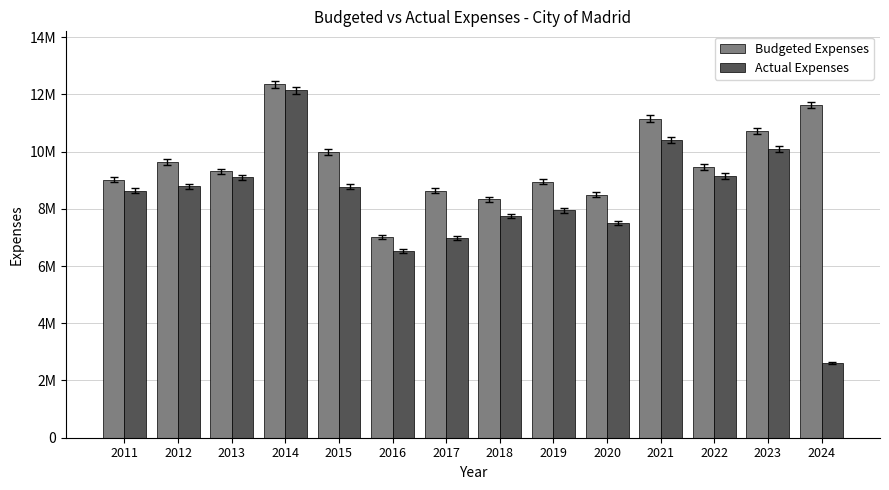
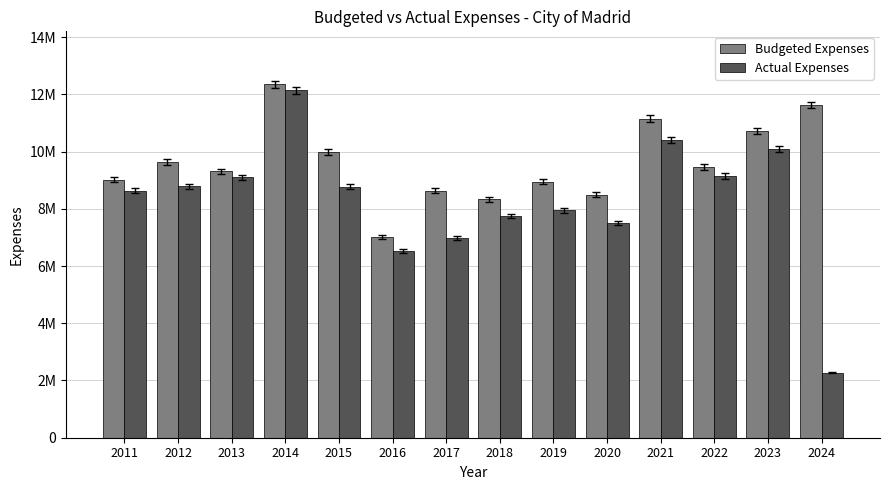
Actual Expenses, 2024: 2600000 -> 2300000
